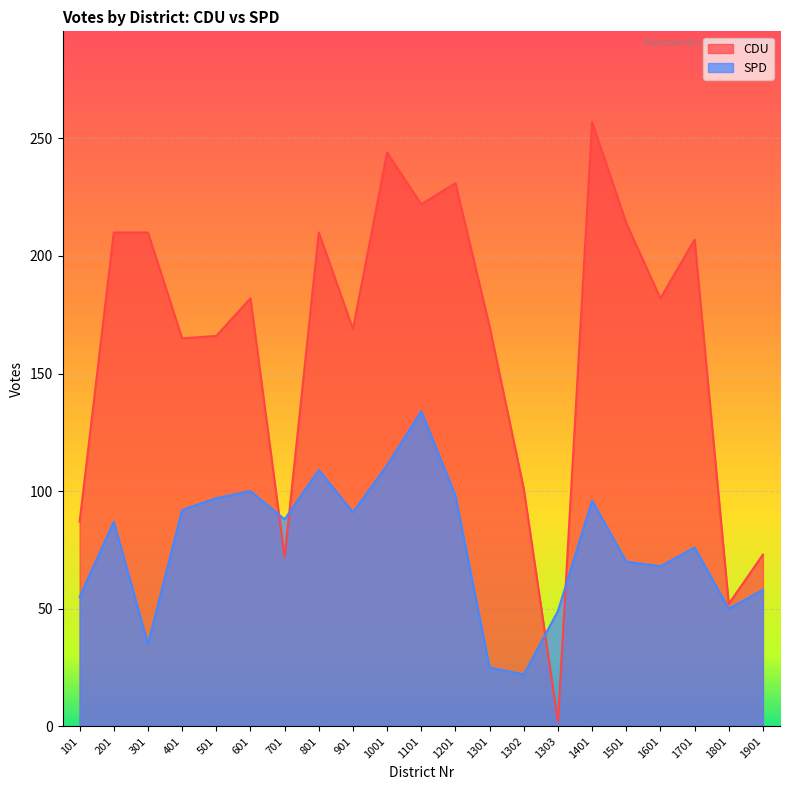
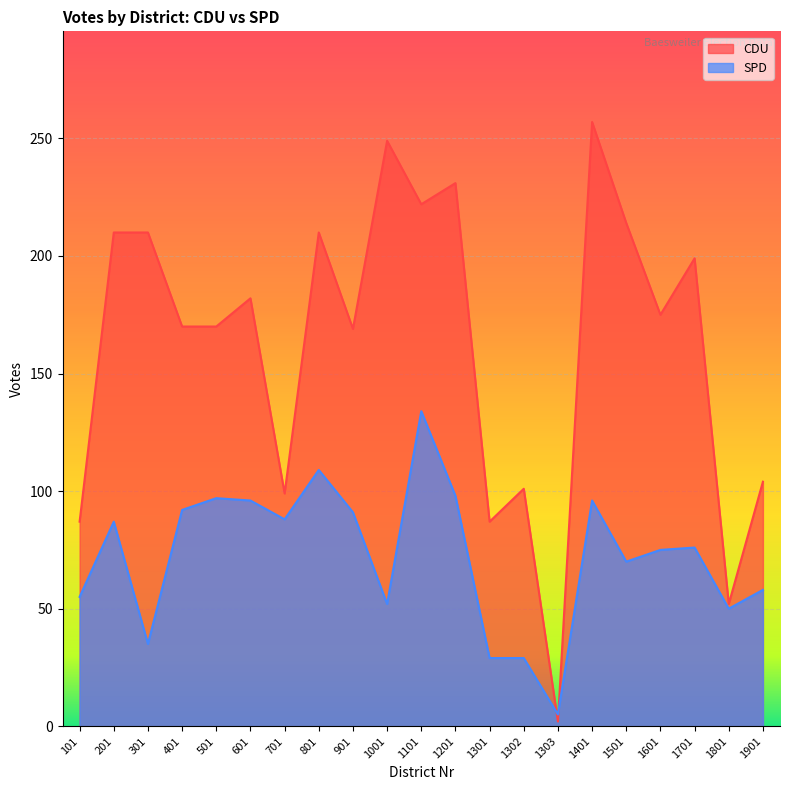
CDU, 401: 165 -> 170
CDU, 501: 166 -> 170
SPD, 601: 100 -> 96
CDU, 701: 72 -> 99
CDU, 1001: 244 -> 249
SPD, 1001: 111 -> 52
CDU, 1301: 170 -> 87
SPD, 1301: 25 -> 29
SPD, 1302: 22 -> 29
SPD, 1303: 49 -> 5
CDU, 1601: 182 -> 175
SPD, 1601: 68 -> 75
CDU, 1701: 207 -> 199
CDU, 1901: 73 -> 104
